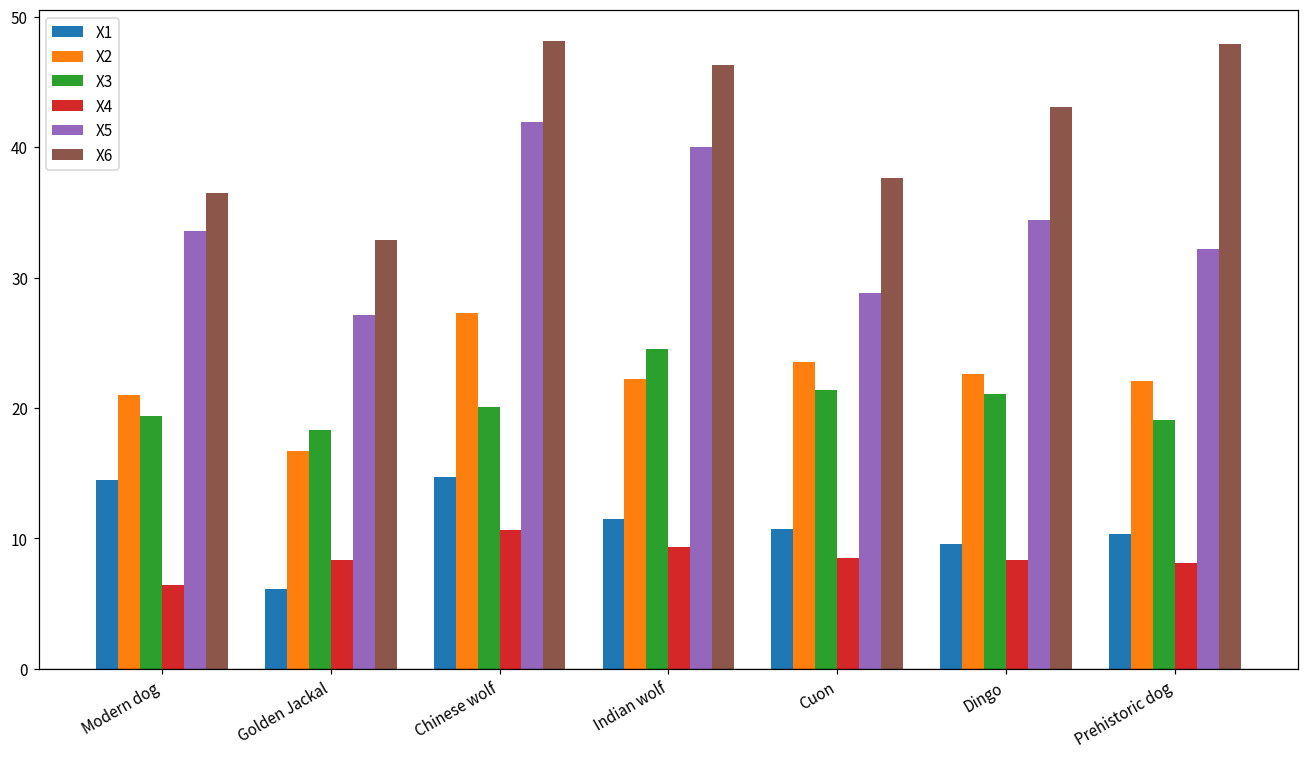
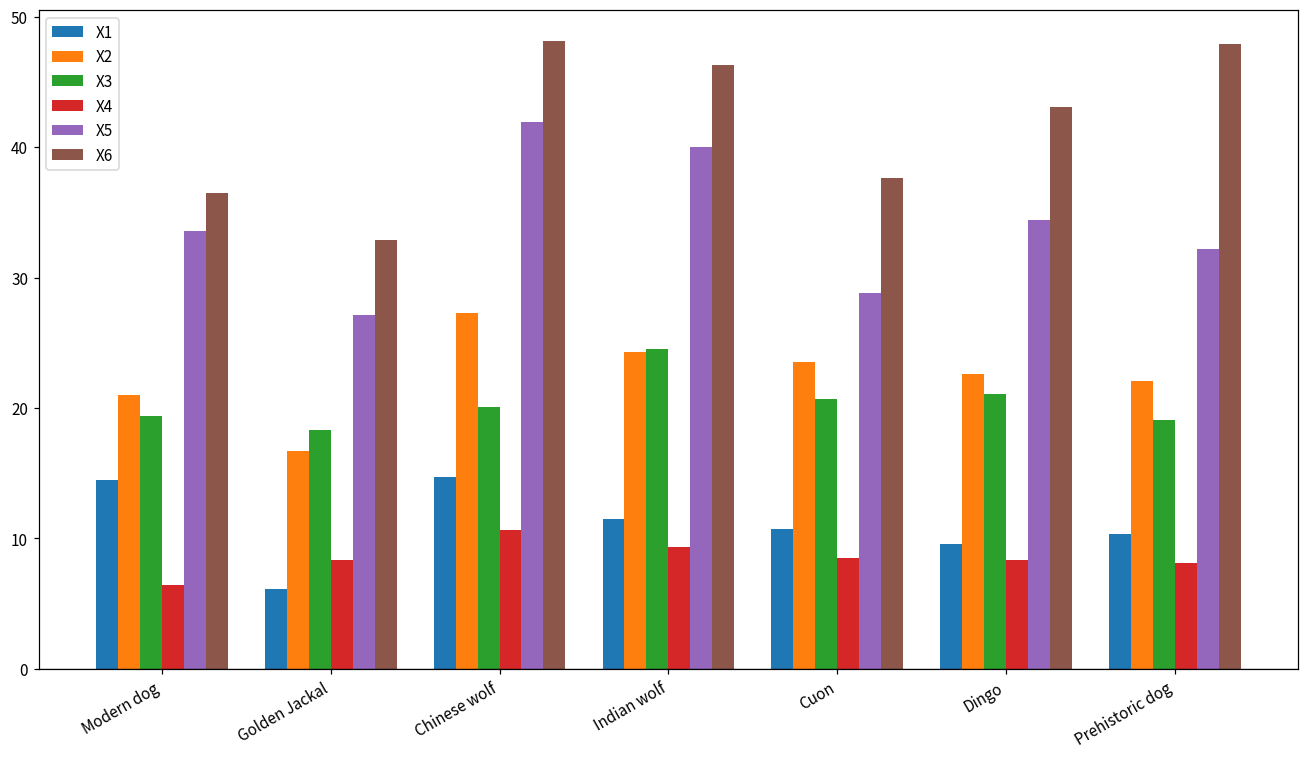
X2, Indian wolf: 22.2 -> 24.3
X3, Cuon: 21.4 -> 20.7
